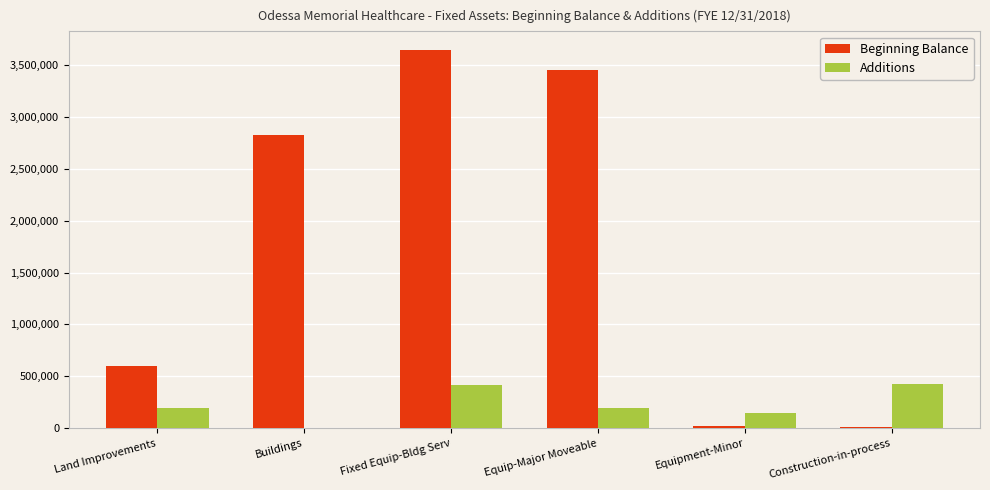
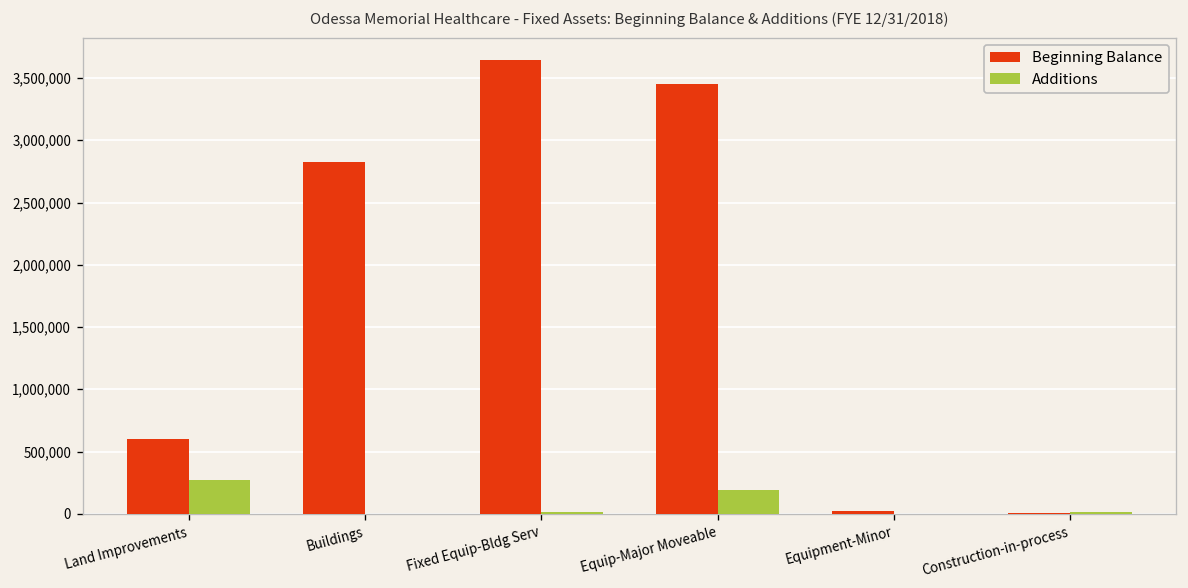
Additions, Land Improvements: 190,000 -> 270,000
Additions, Fixed Equip-Bldg Serv: 410,000 -> 10,000
Additions, Equipment-Minor: 150,000 -> 0
Additions, Construction-in-process: 420,000 -> 10,000
